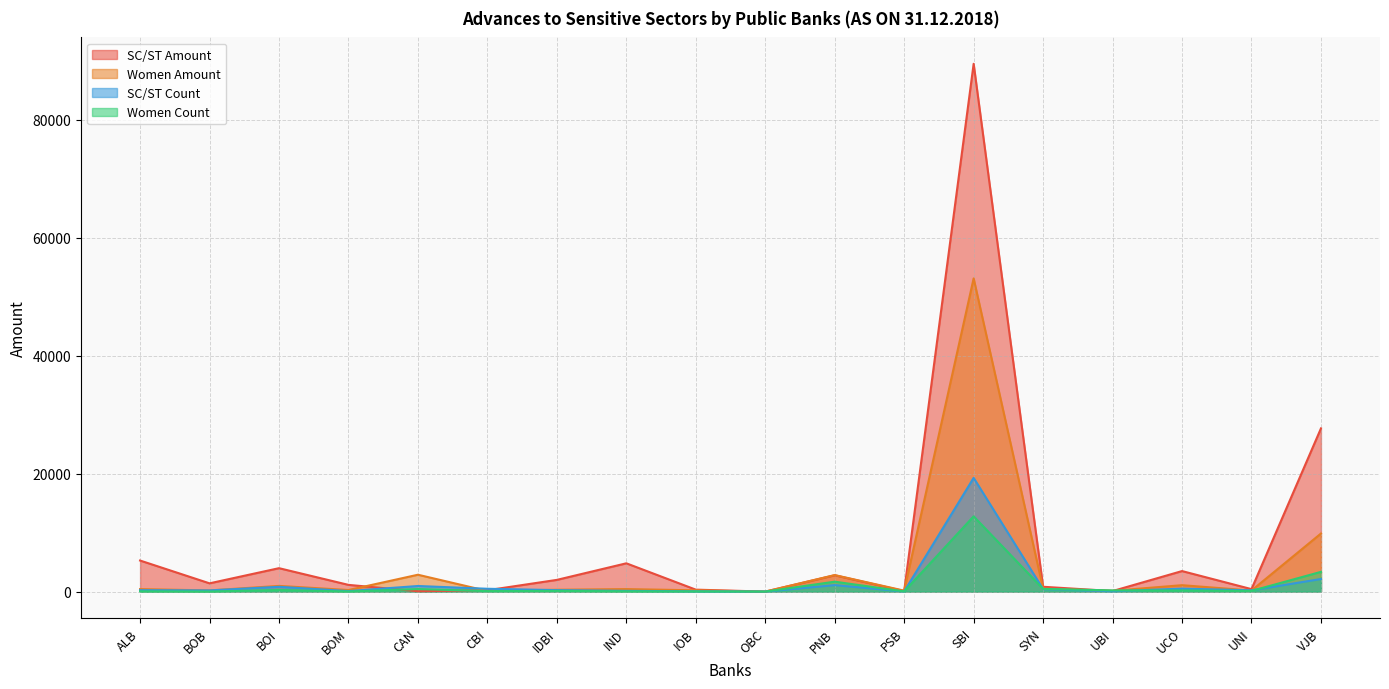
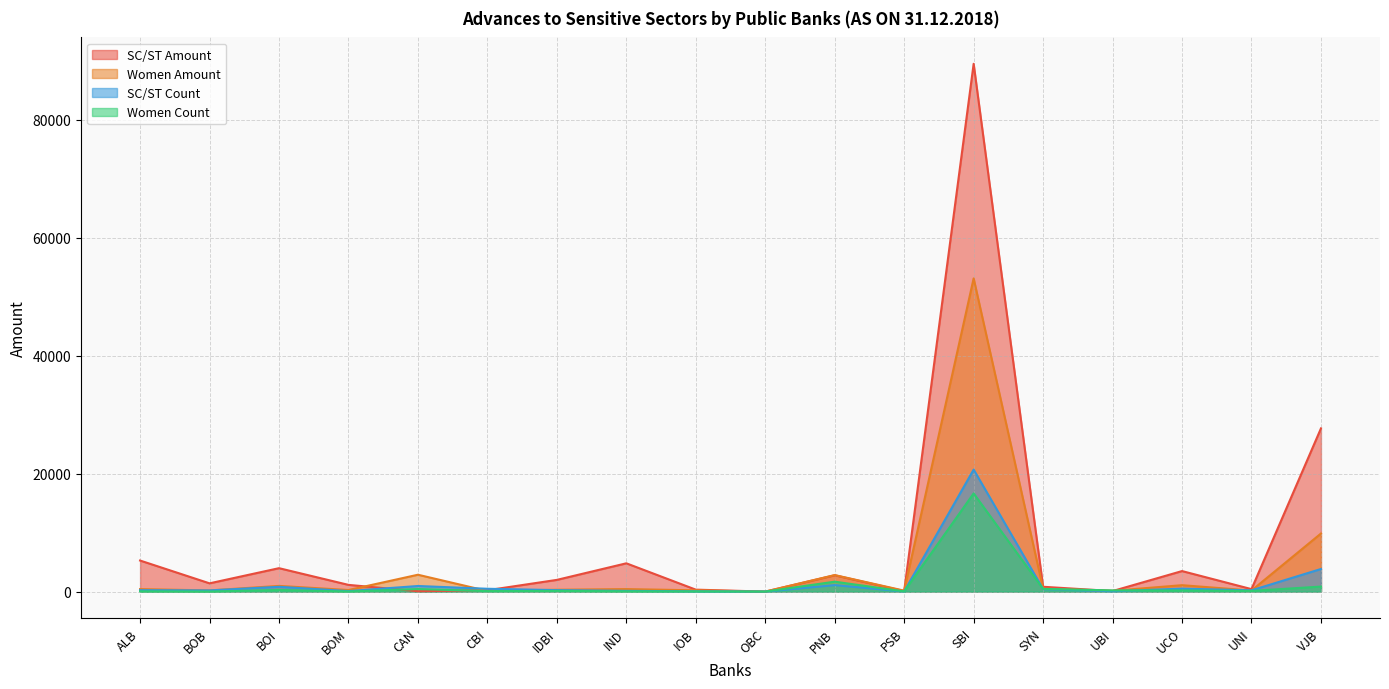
SC/ST Count, SBI: 19000 -> 21000
Women Count, SBI: 13000 -> 17000
SC/ST Count, VJB: 2000 -> 4000
Women Count, VJB: 3000 -> 1000
